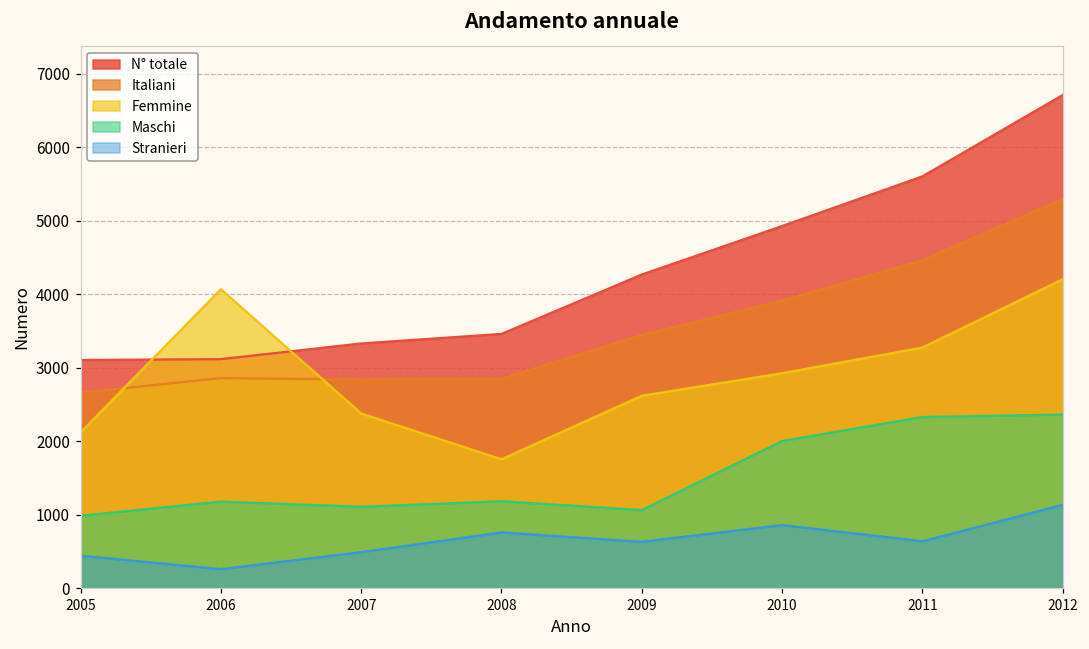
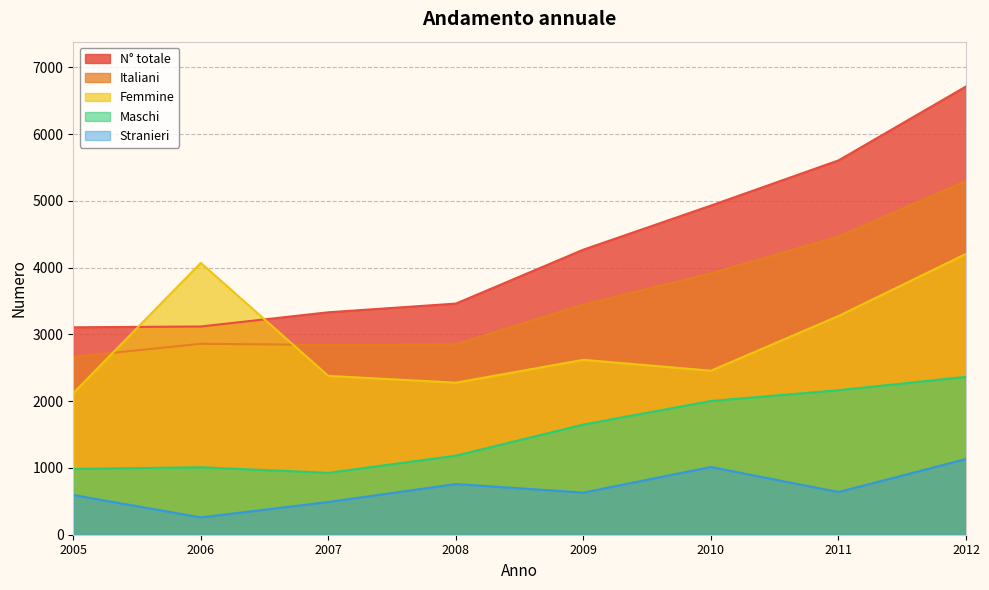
Stranieri, 2005: 400 -> 600
Maschi, 2006: 1200 -> 1000
Maschi, 2007: 1100 -> 900
Femmine, 2008: 1800 -> 2300
Maschi, 2009: 1100 -> 1700
Femmine, 2010: 2900 -> 2500
Stranieri, 2010: 900 -> 1000
Maschi, 2011: 2300 -> 2200
